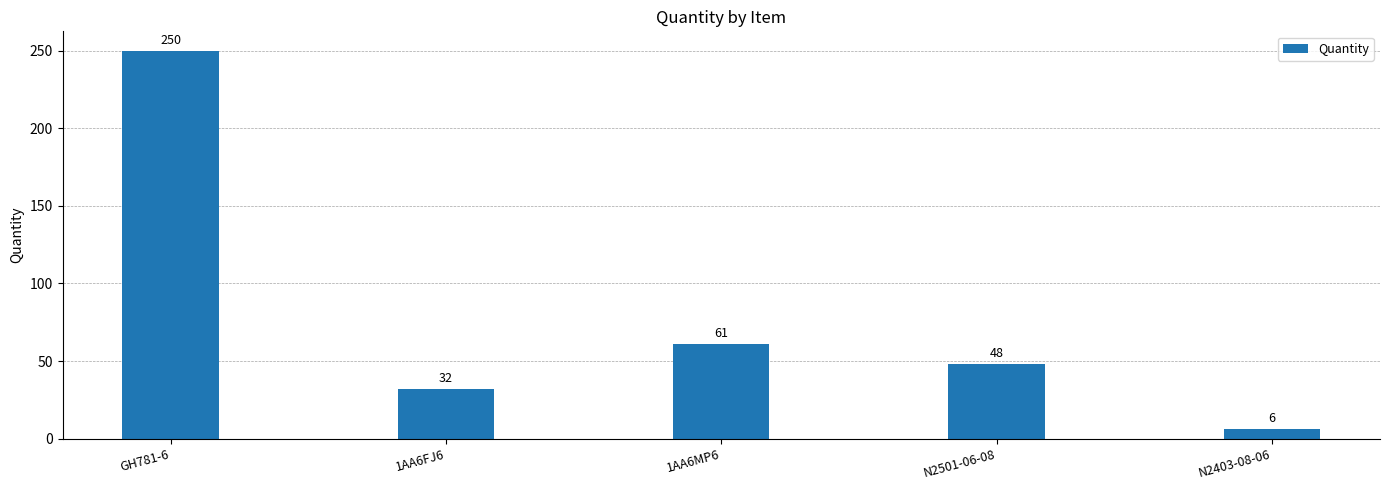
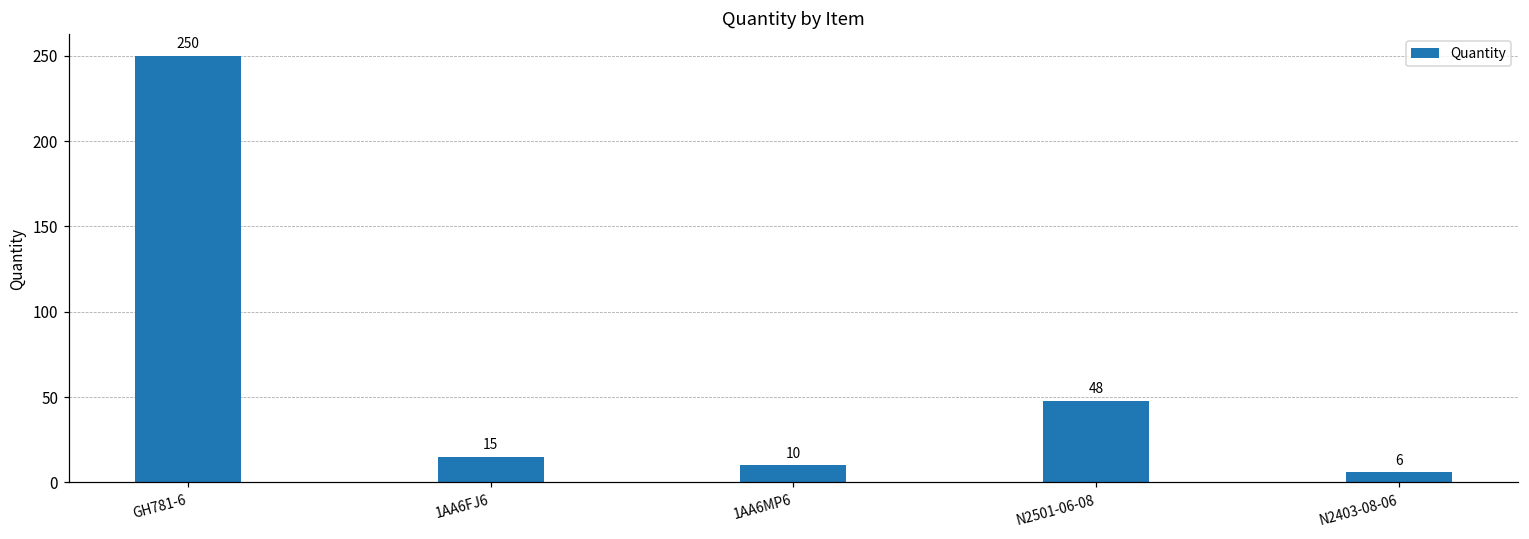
1AA6FJ6: 32 -> 15
1AA6MP6: 61 -> 10
